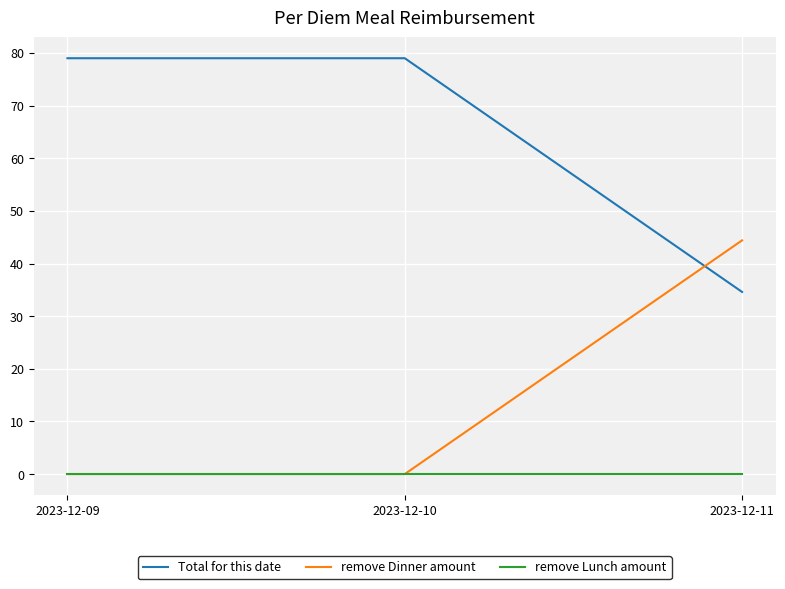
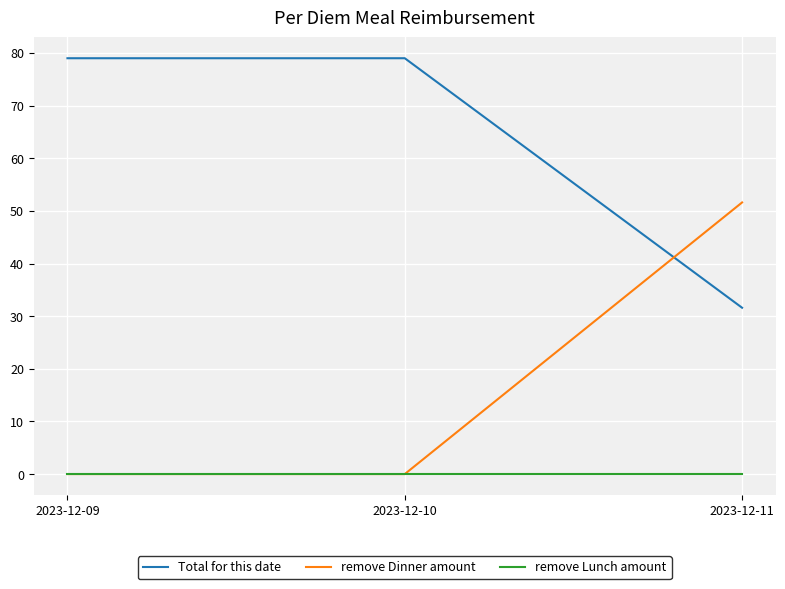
Total for this date, 2023-12-11: 35 -> 32
remove Dinner amount, 2023-12-11: 44 -> 52
